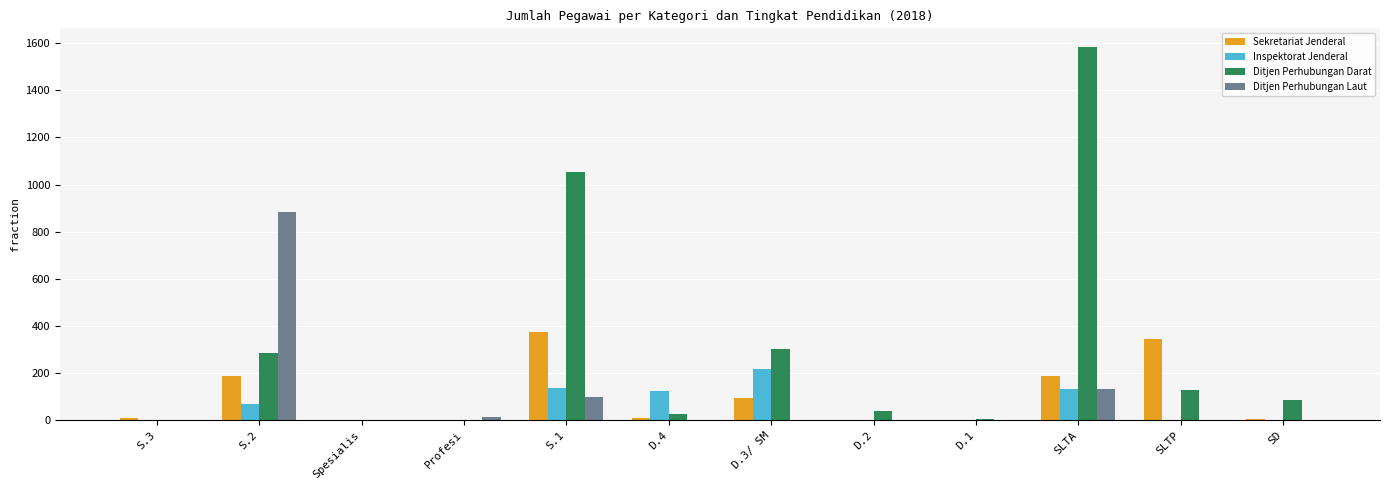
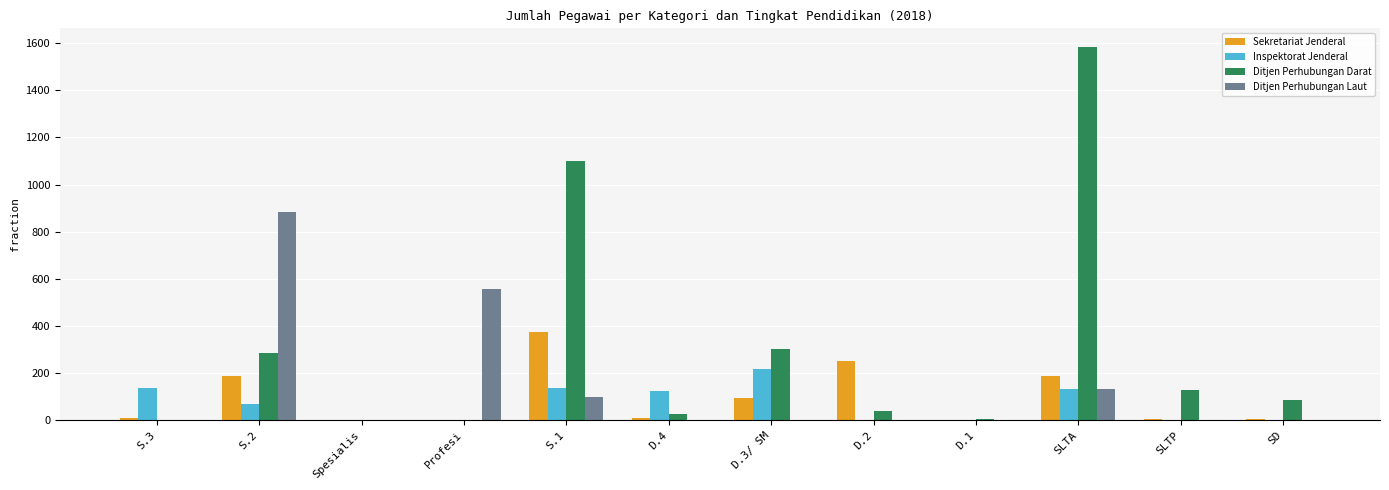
Inspektorat Jenderal, S.3: 0 -> 140
Ditjen Perhubungan Laut, Profesi: 10 -> 560
Ditjen Perhubungan Darat, S.1: 1050 -> 1100
Sekretariat Jenderal, D.2: 0 -> 250
Sekretariat Jenderal, SLTP: 350 -> 10
